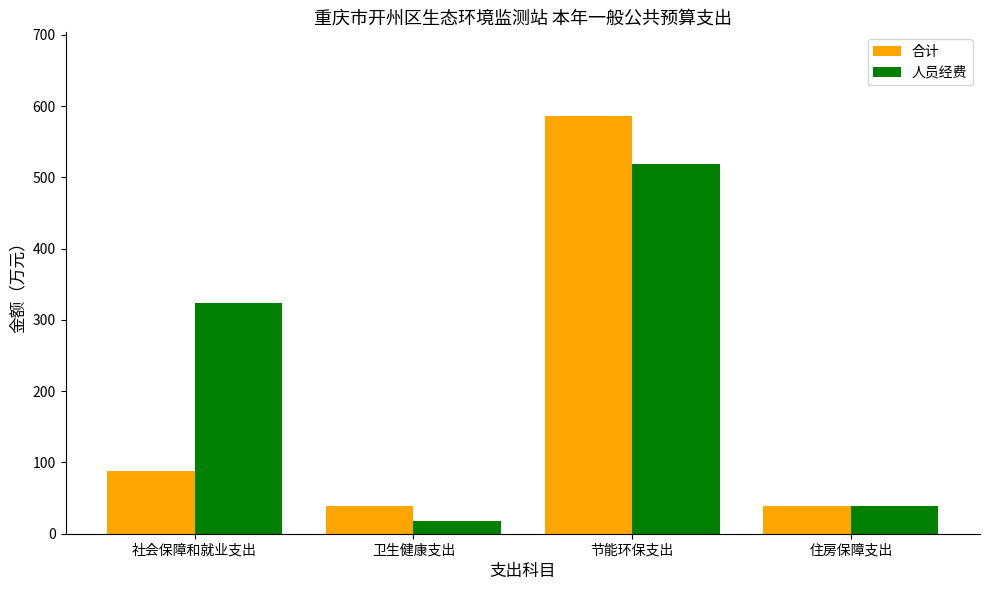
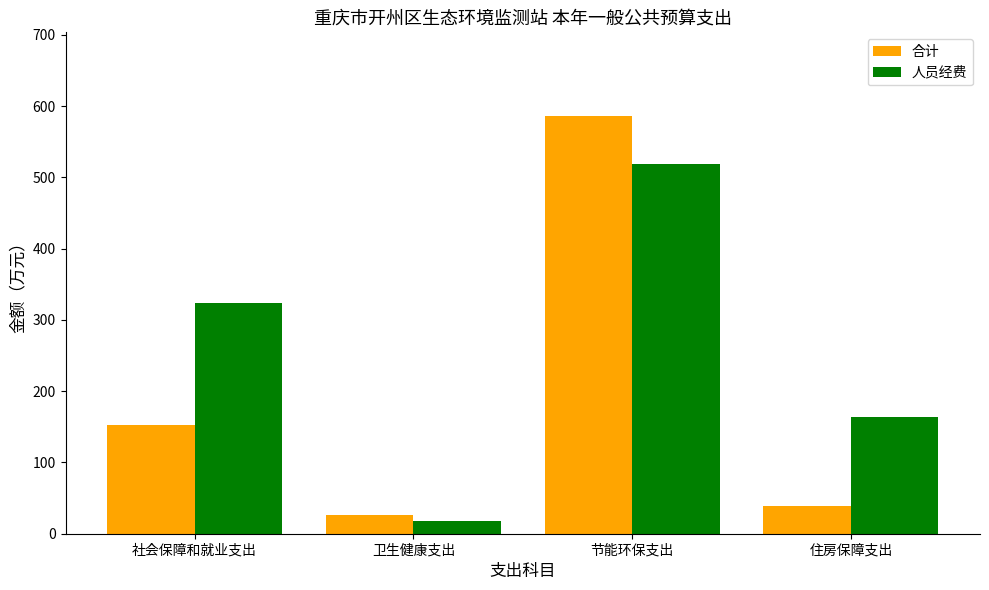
合计, 社会保障和就业支出: 90 -> 150
合计, 卫生健康支出: 40 -> 30
人员经费, 住房保障支出: 40 -> 160
